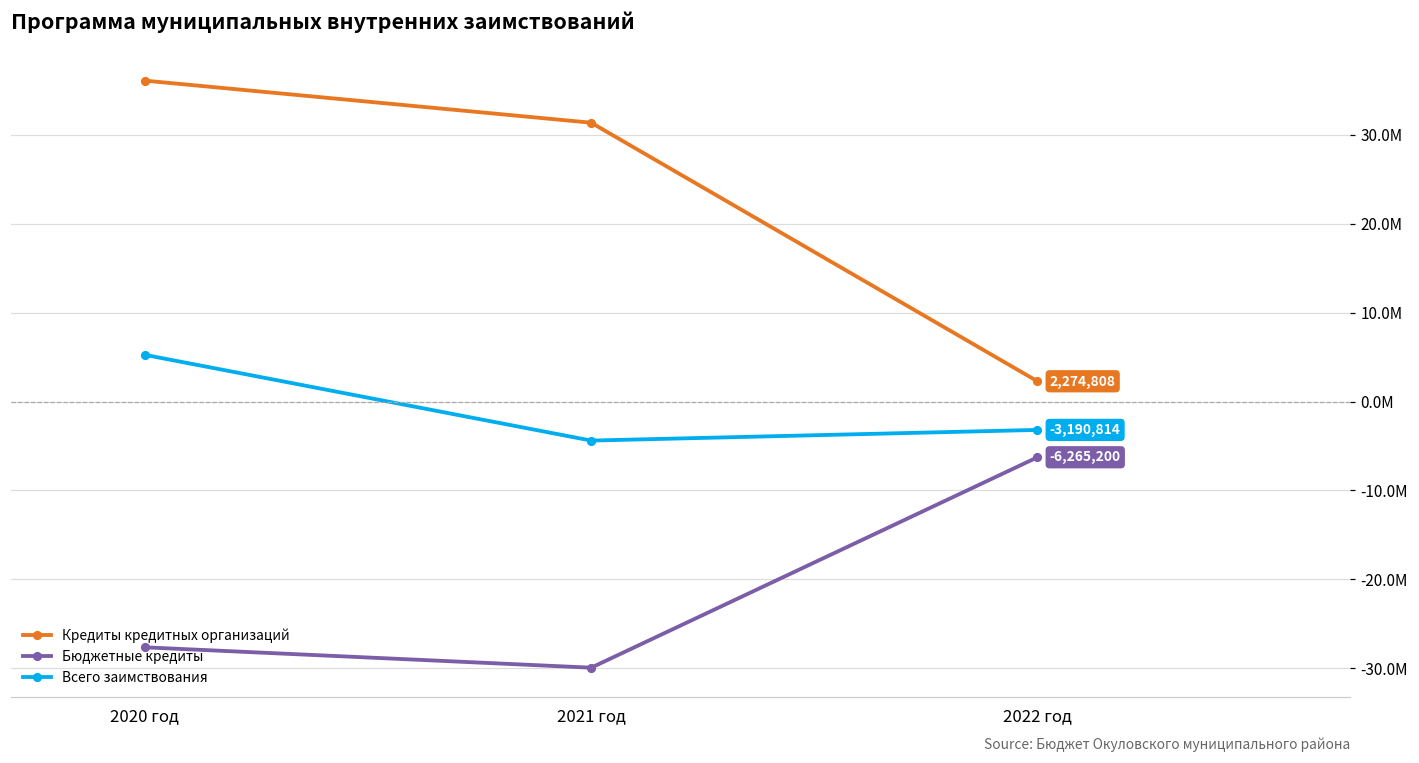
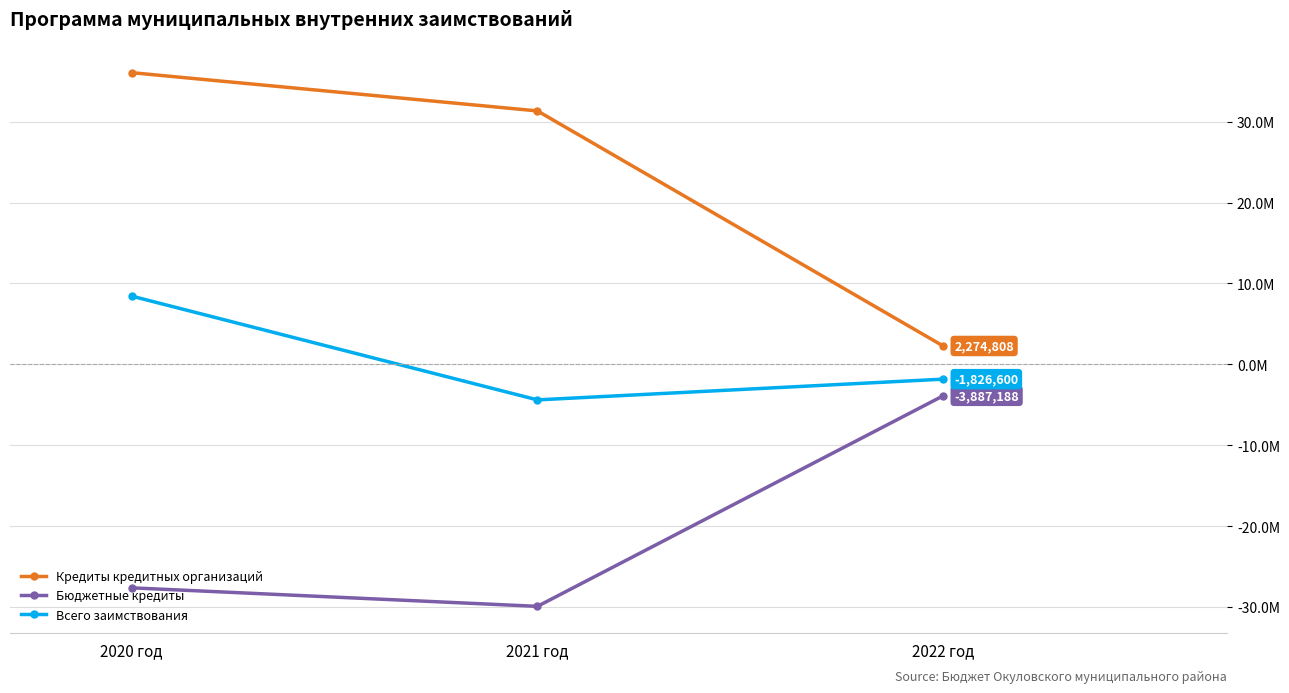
Всего заимствования, 2020 год: 5000000 -> 8000000
Бюджетные кредиты, 2022 год: -6,265,200 -> -3,887,188
Всего заимствования, 2022 год: -3,190,814 -> -1,826,600
